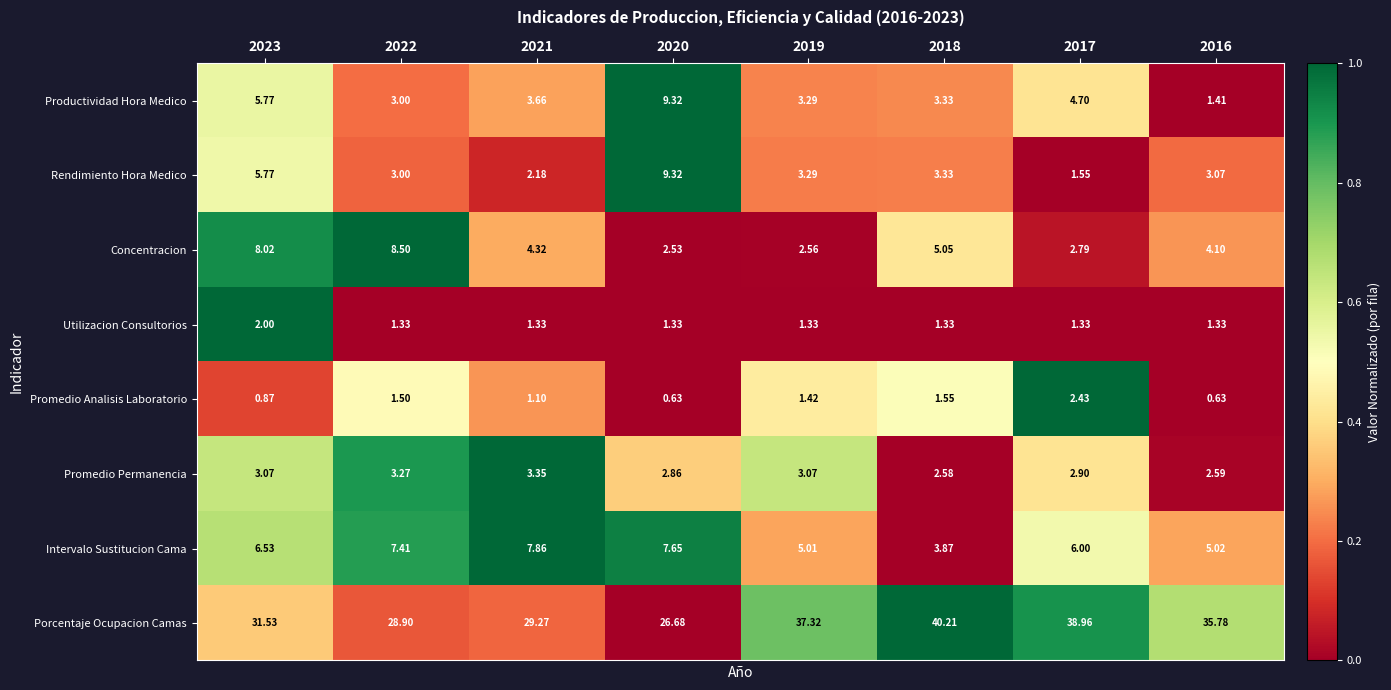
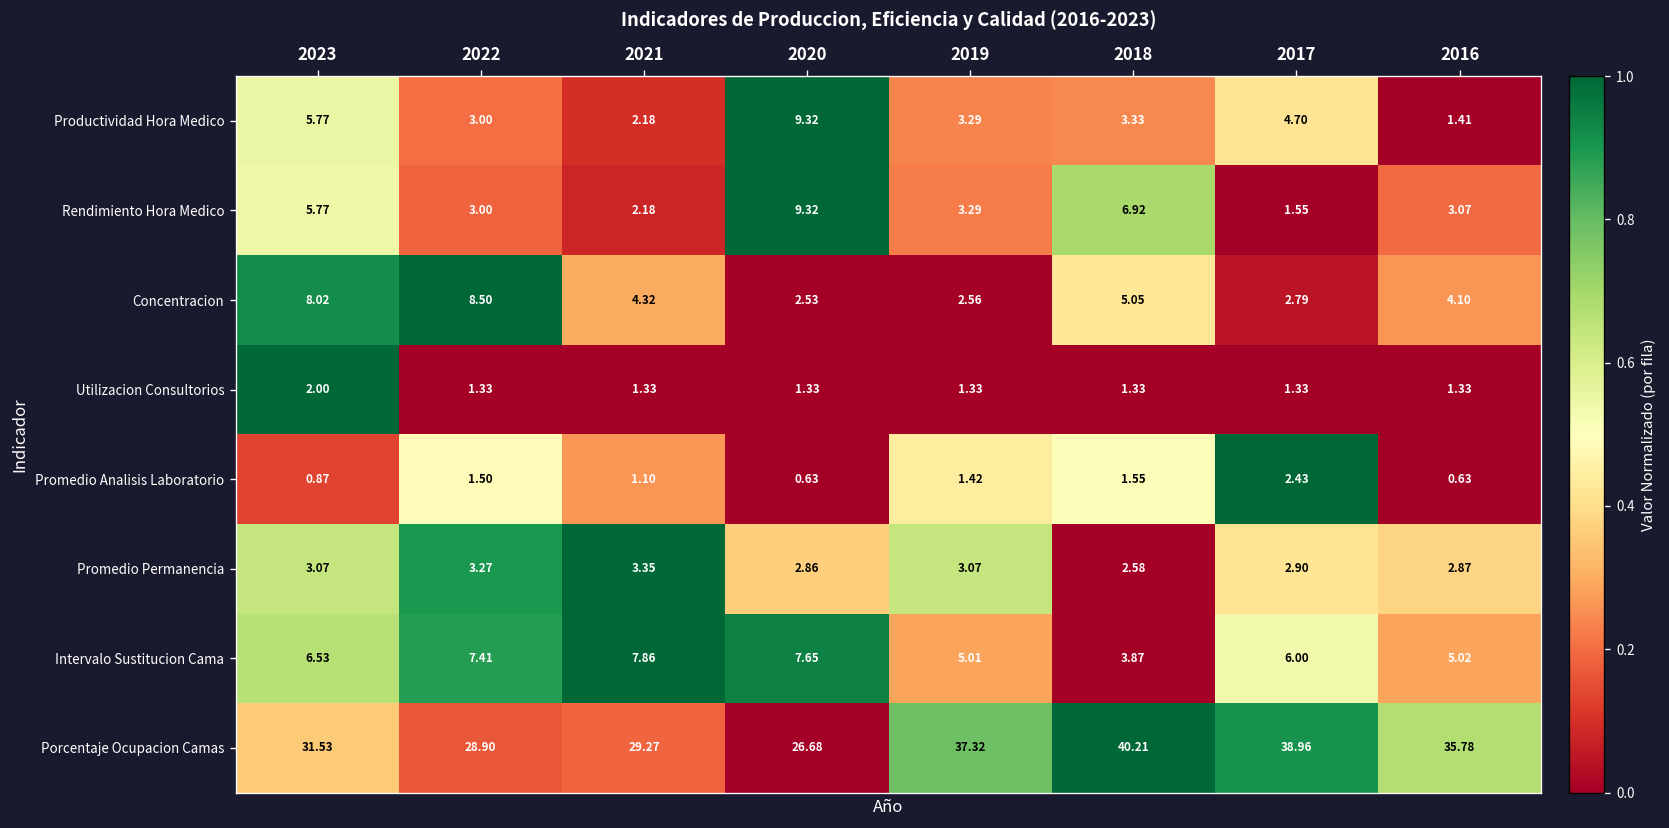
Productividad Hora Medico, 2021: 3.66 -> 2.18
Rendimiento Hora Medico, 2018: 3.33 -> 6.92
Promedio Permanencia, 2016: 2.59 -> 2.87
